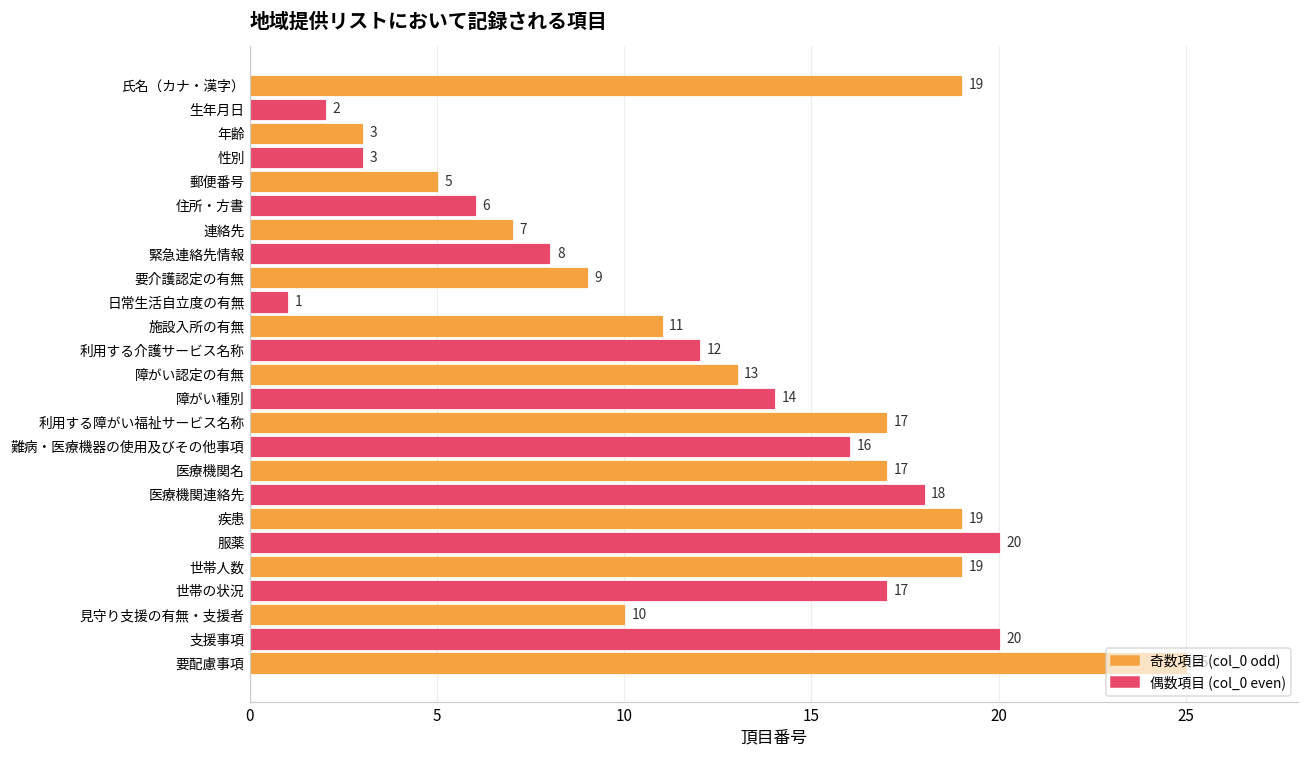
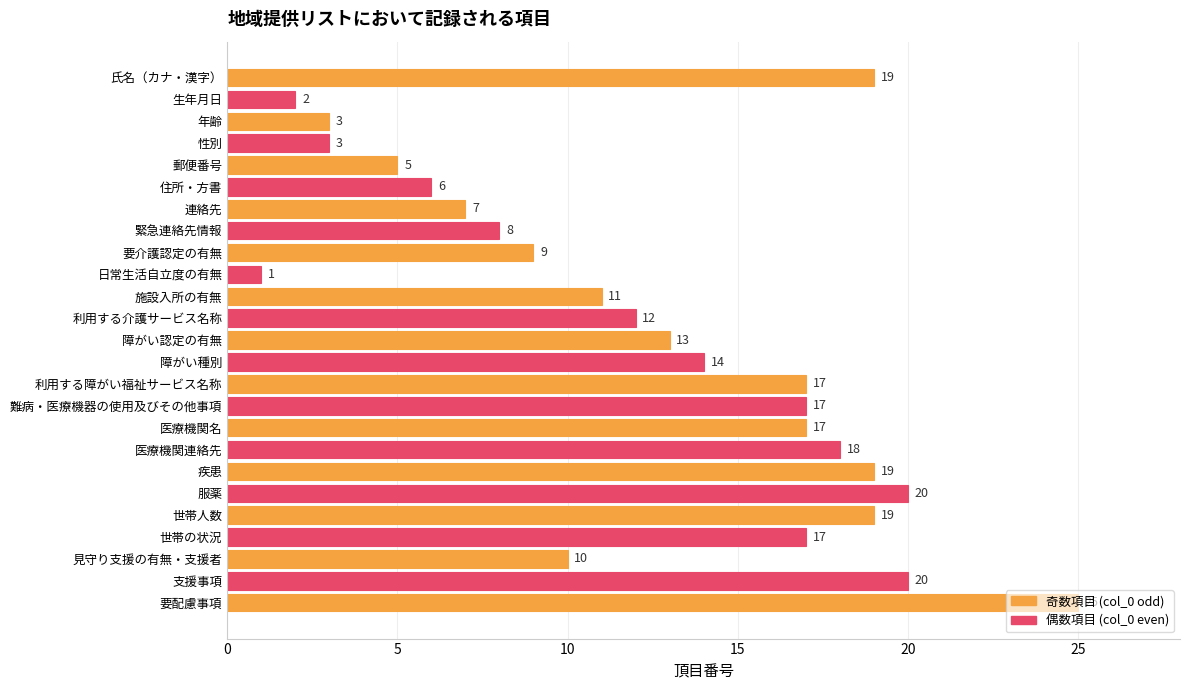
難病・医療機器の使用及びその他事項: 16 -> 17
